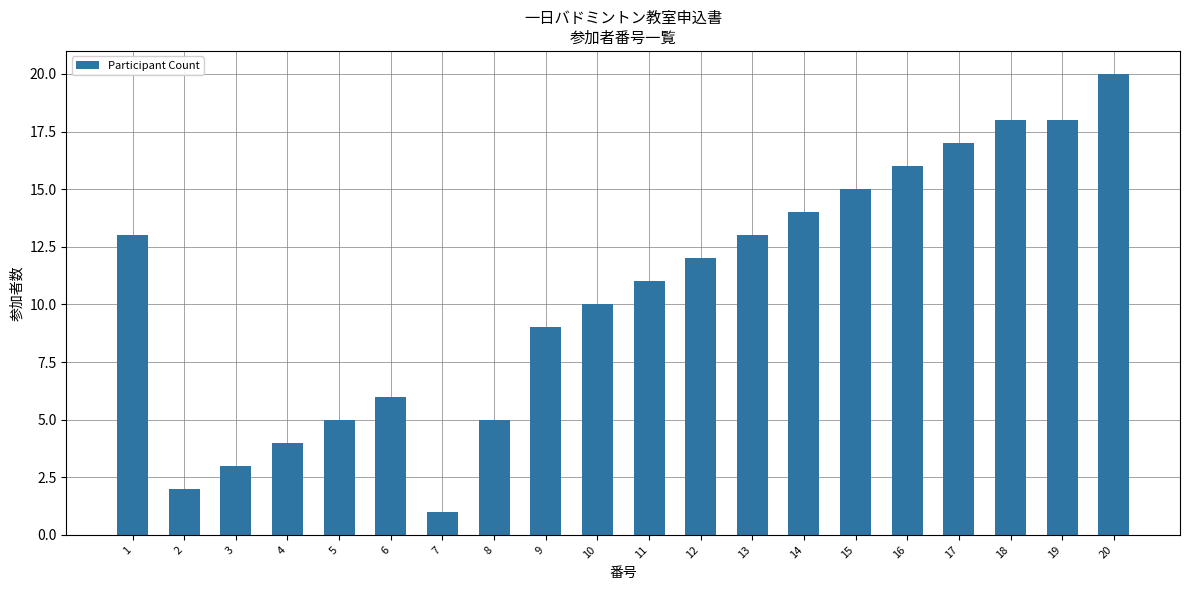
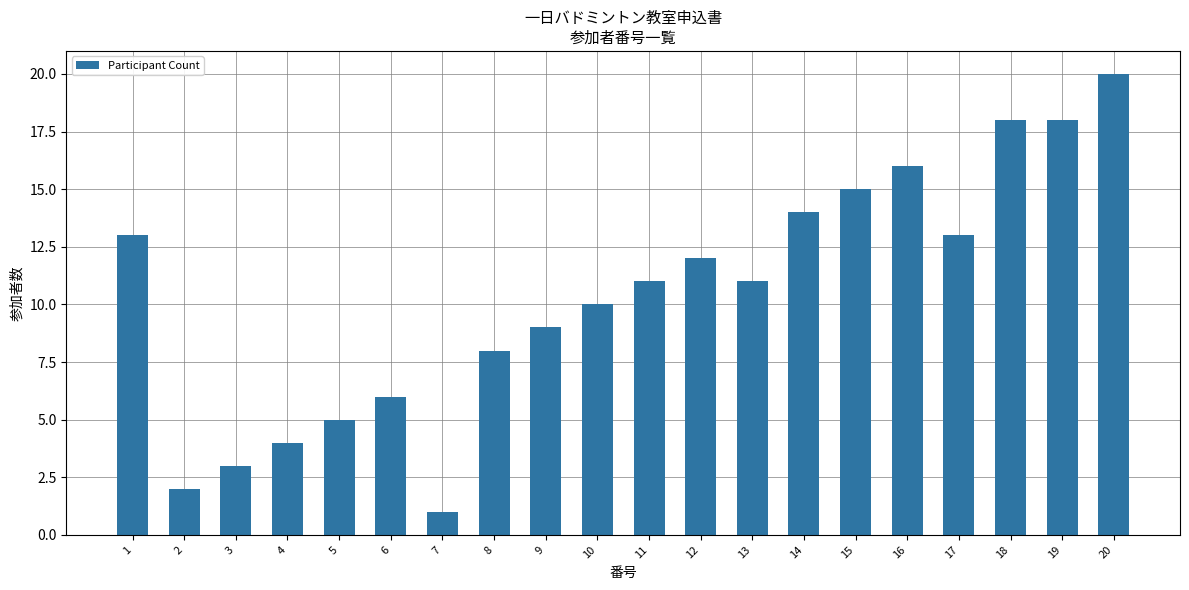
8: 5 -> 8
13: 13 -> 11
17: 17 -> 13
